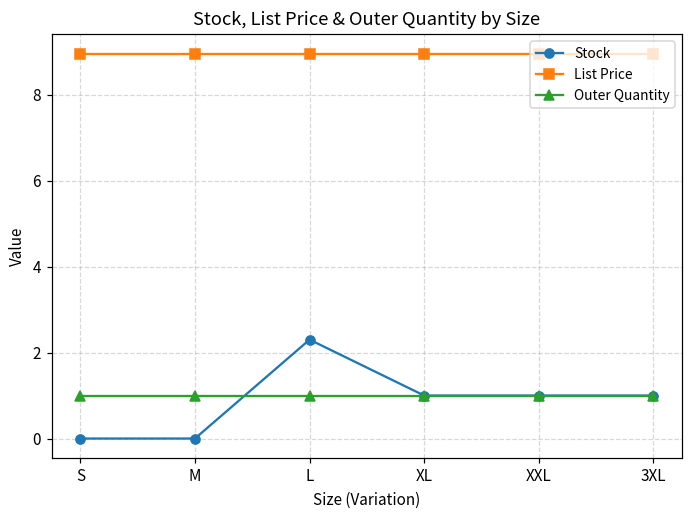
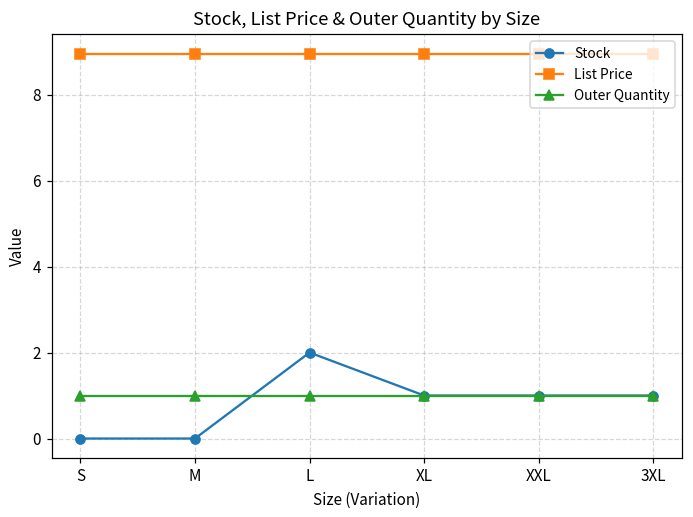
Stock, L: 2.3 -> 2.0
